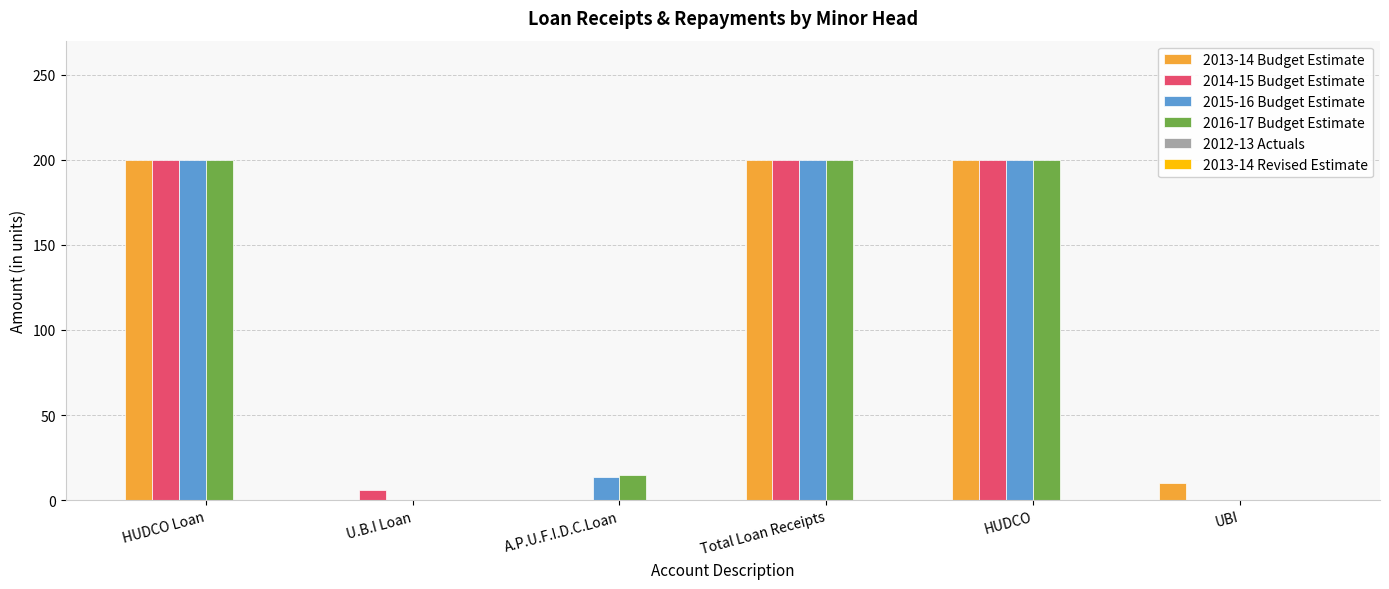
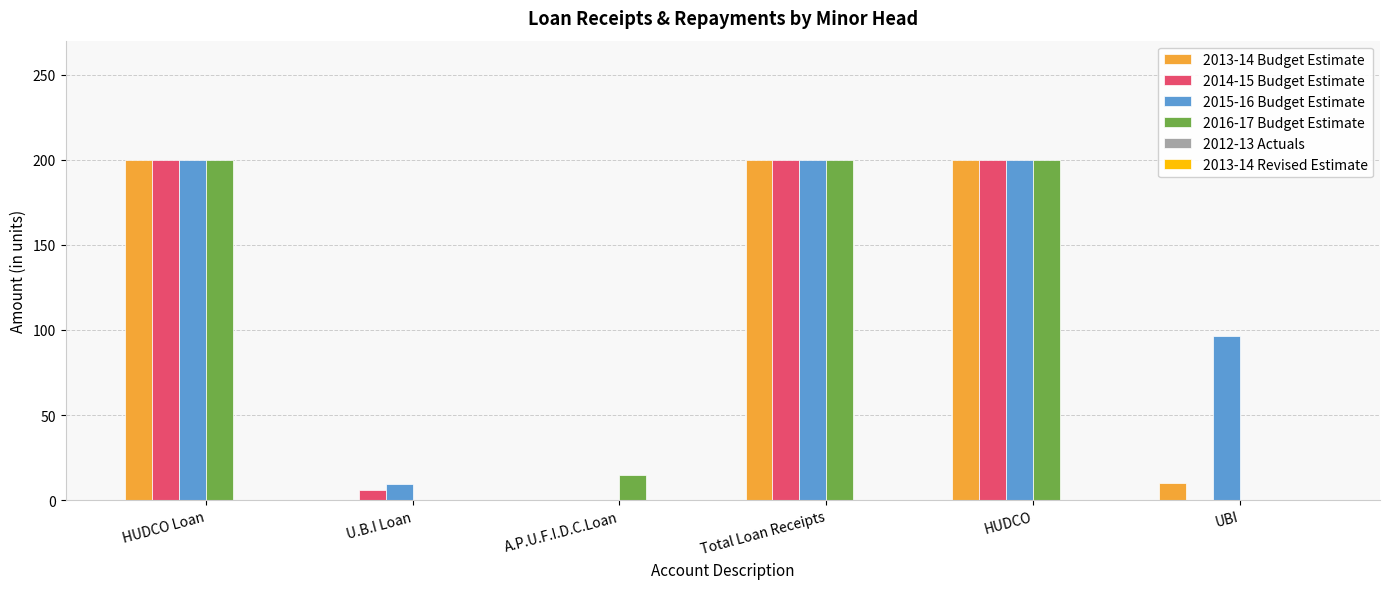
2015-16 Budget Estimate, U.B.I Loan: 0 -> 10
2015-16 Budget Estimate, A.P.U.F.I.D.C.Loan: 14 -> 0
2015-16 Budget Estimate, UBI: 0 -> 96
